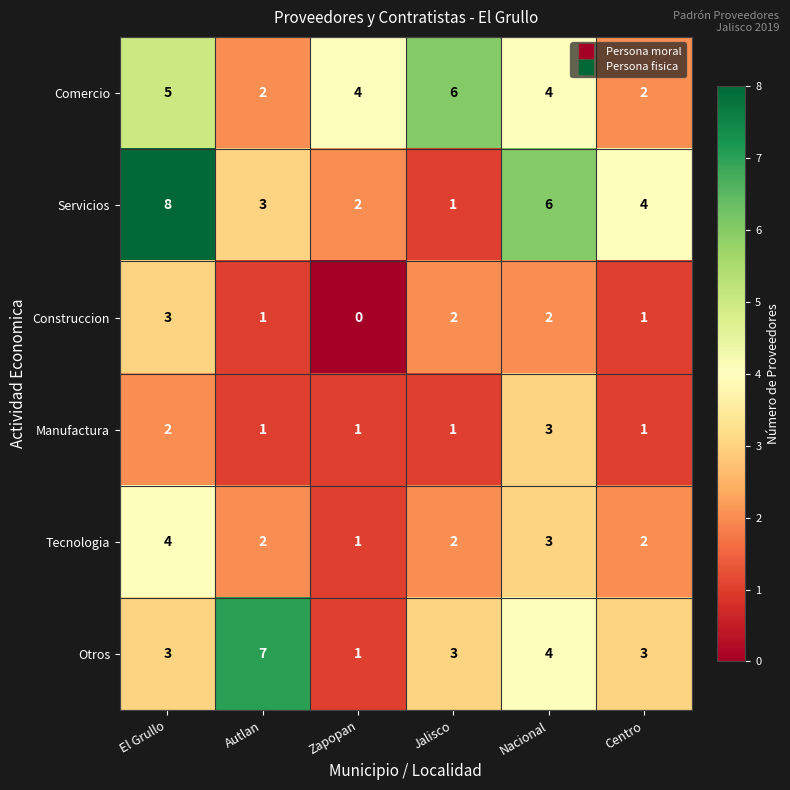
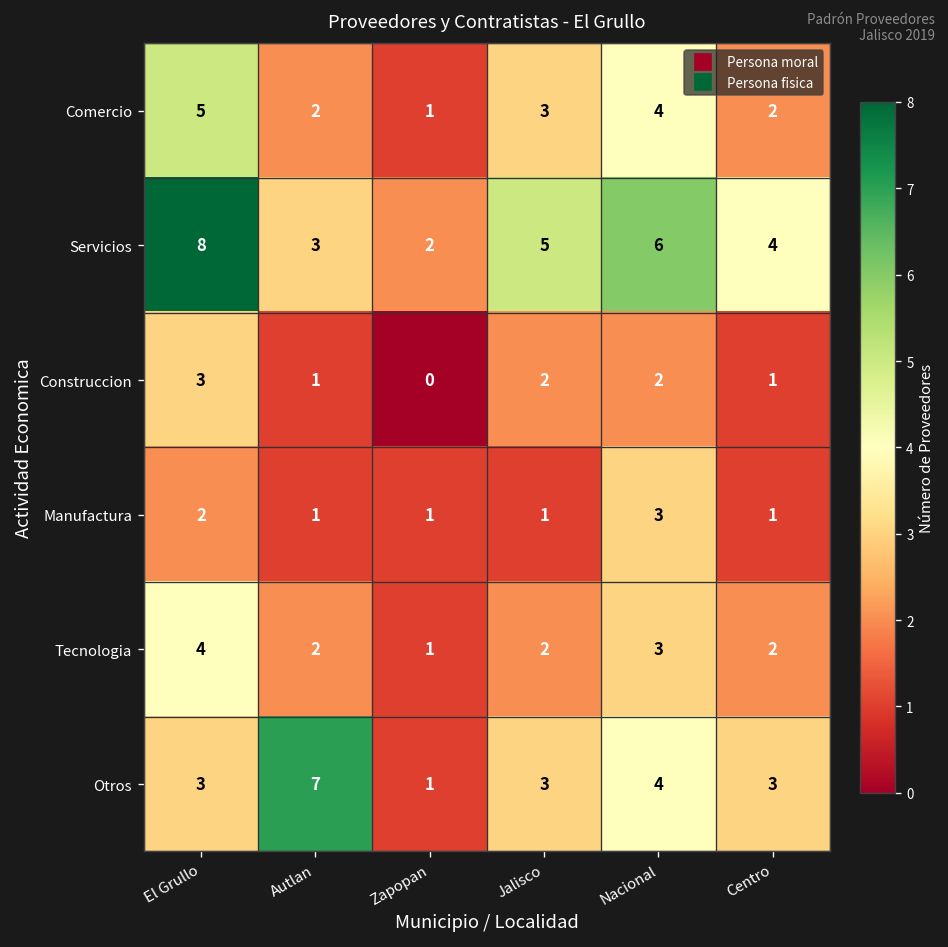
Comercio, Zapopan: 4 -> 1
Comercio, Jalisco: 6 -> 3
Servicios, Jalisco: 1 -> 5
